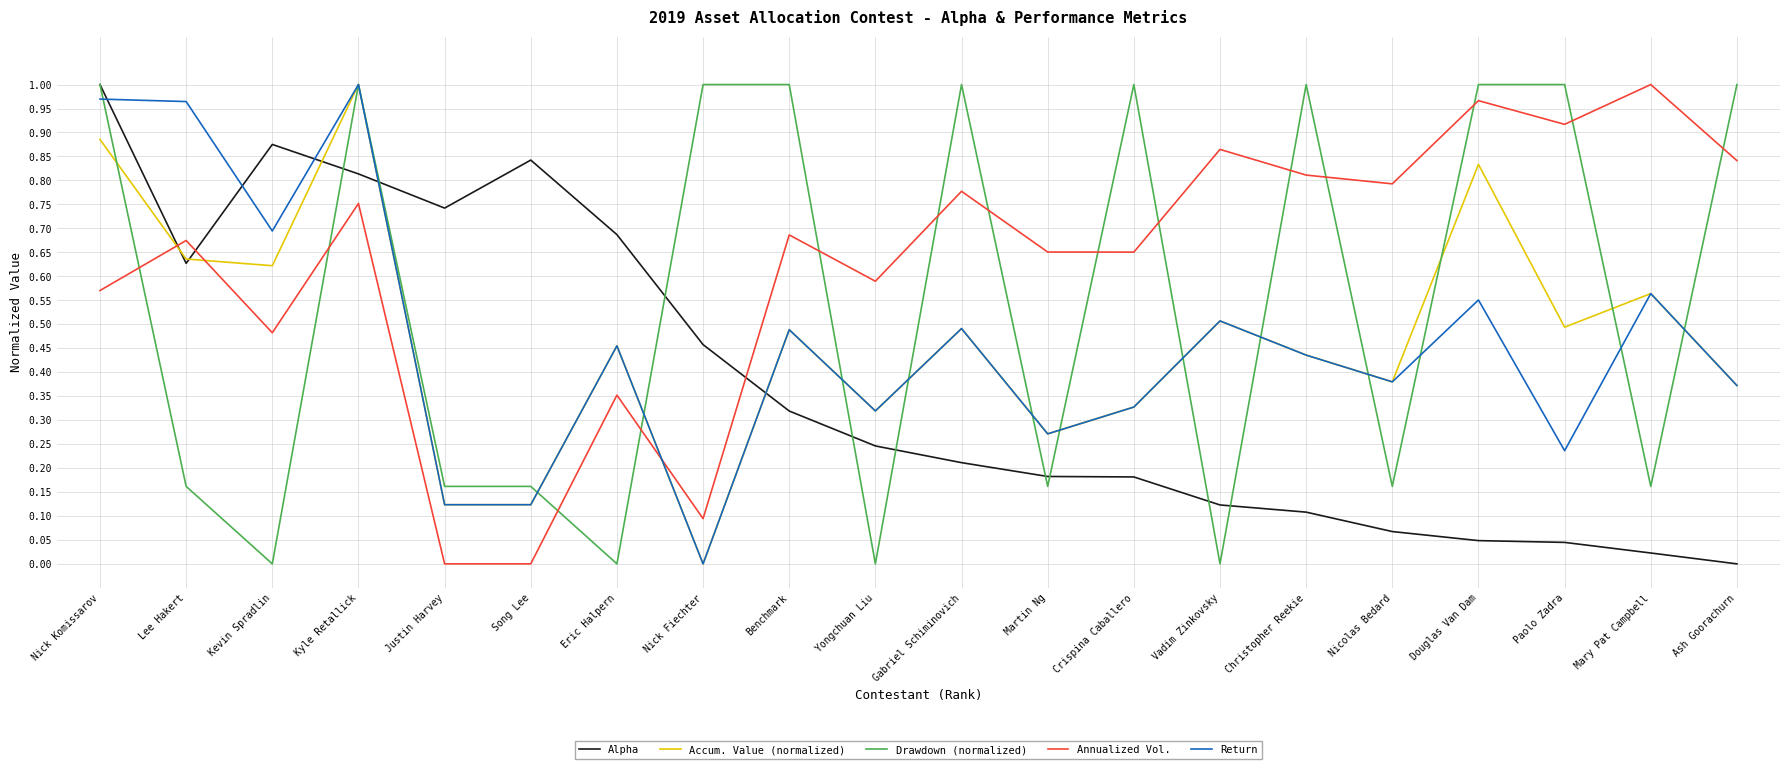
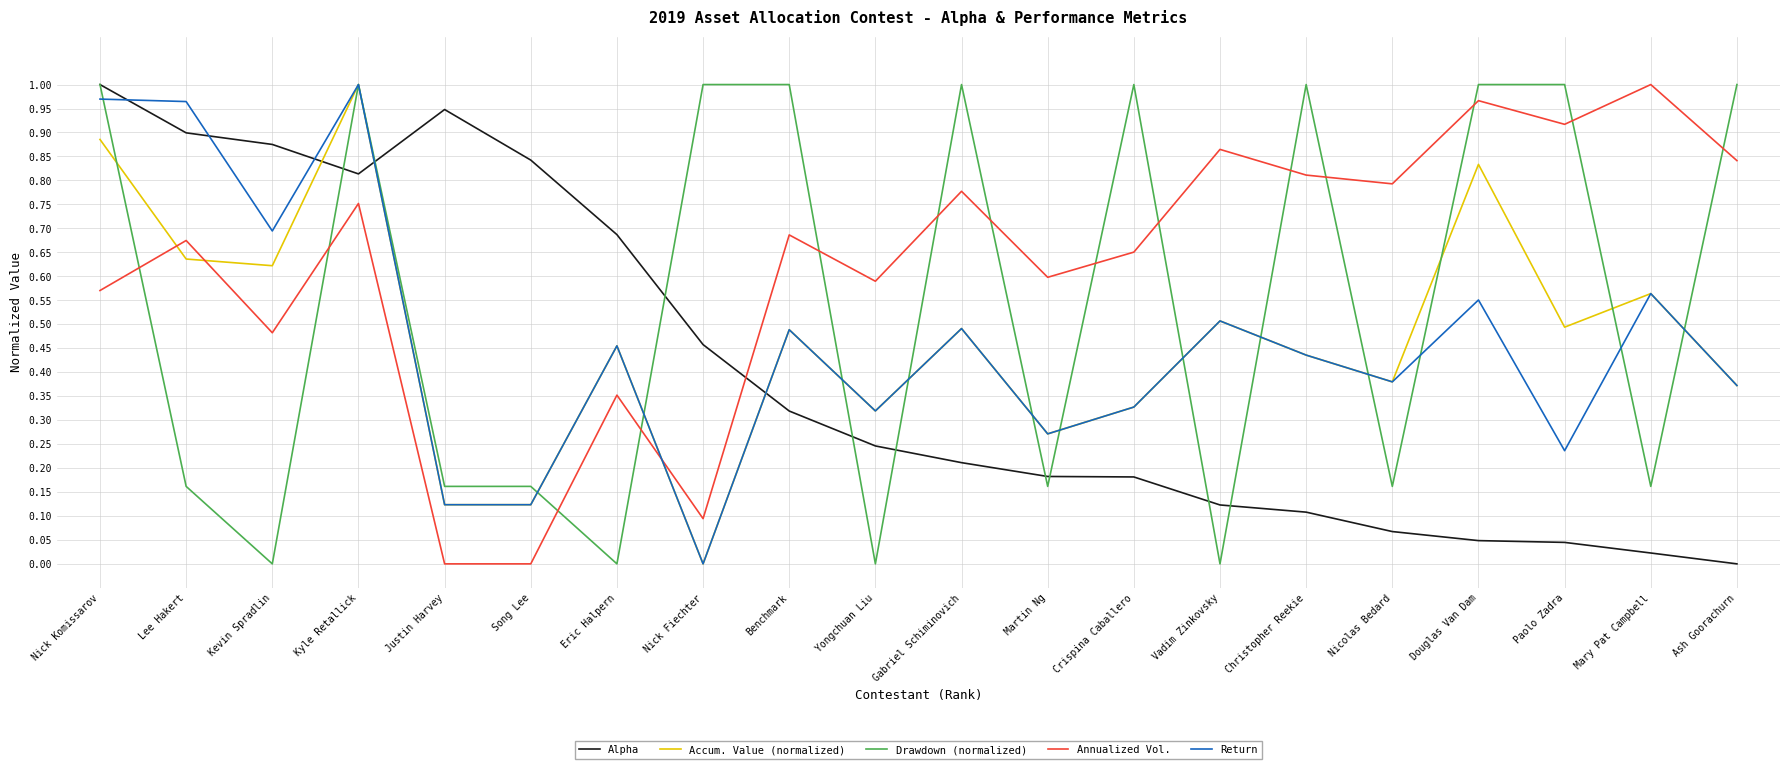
Alpha, Lee Hakert: 0.63 -> 0.90
Alpha, Justin Harvey: 0.74 -> 0.95
Annualized Vol., Martin Ng: 0.65 -> 0.60
